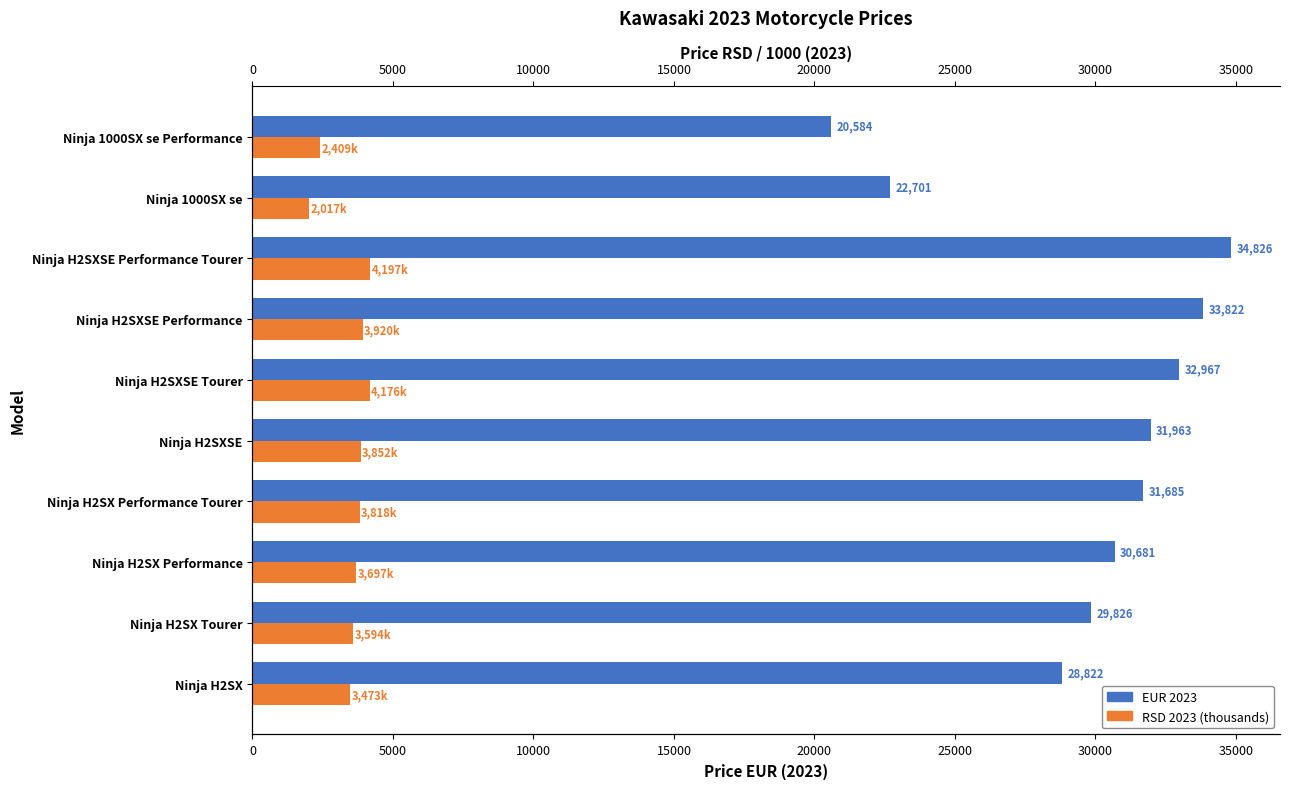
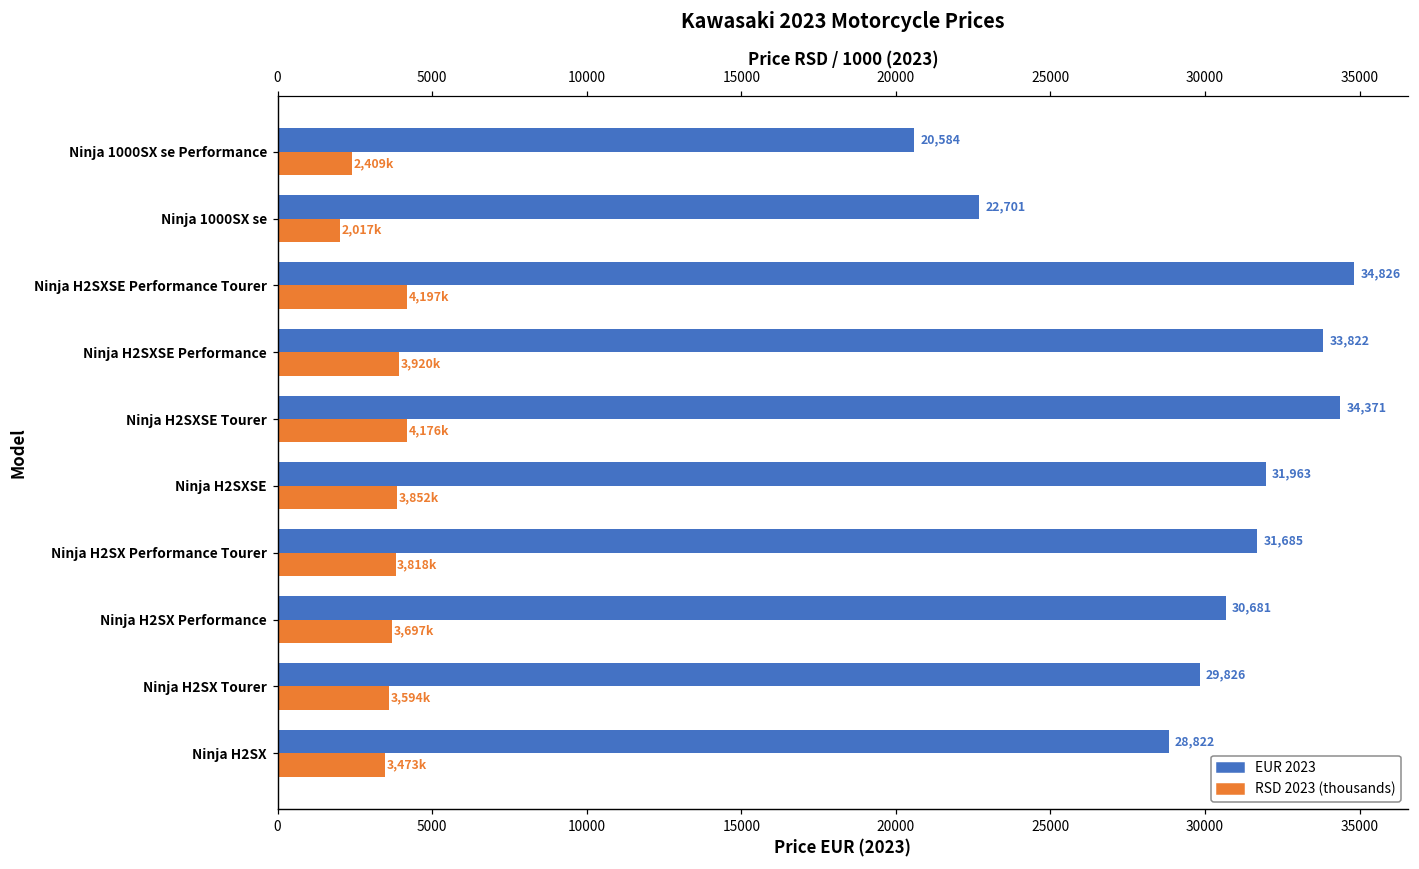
EUR 2023, Ninja H2SXSE Tourer: 32,967 -> 34,371
